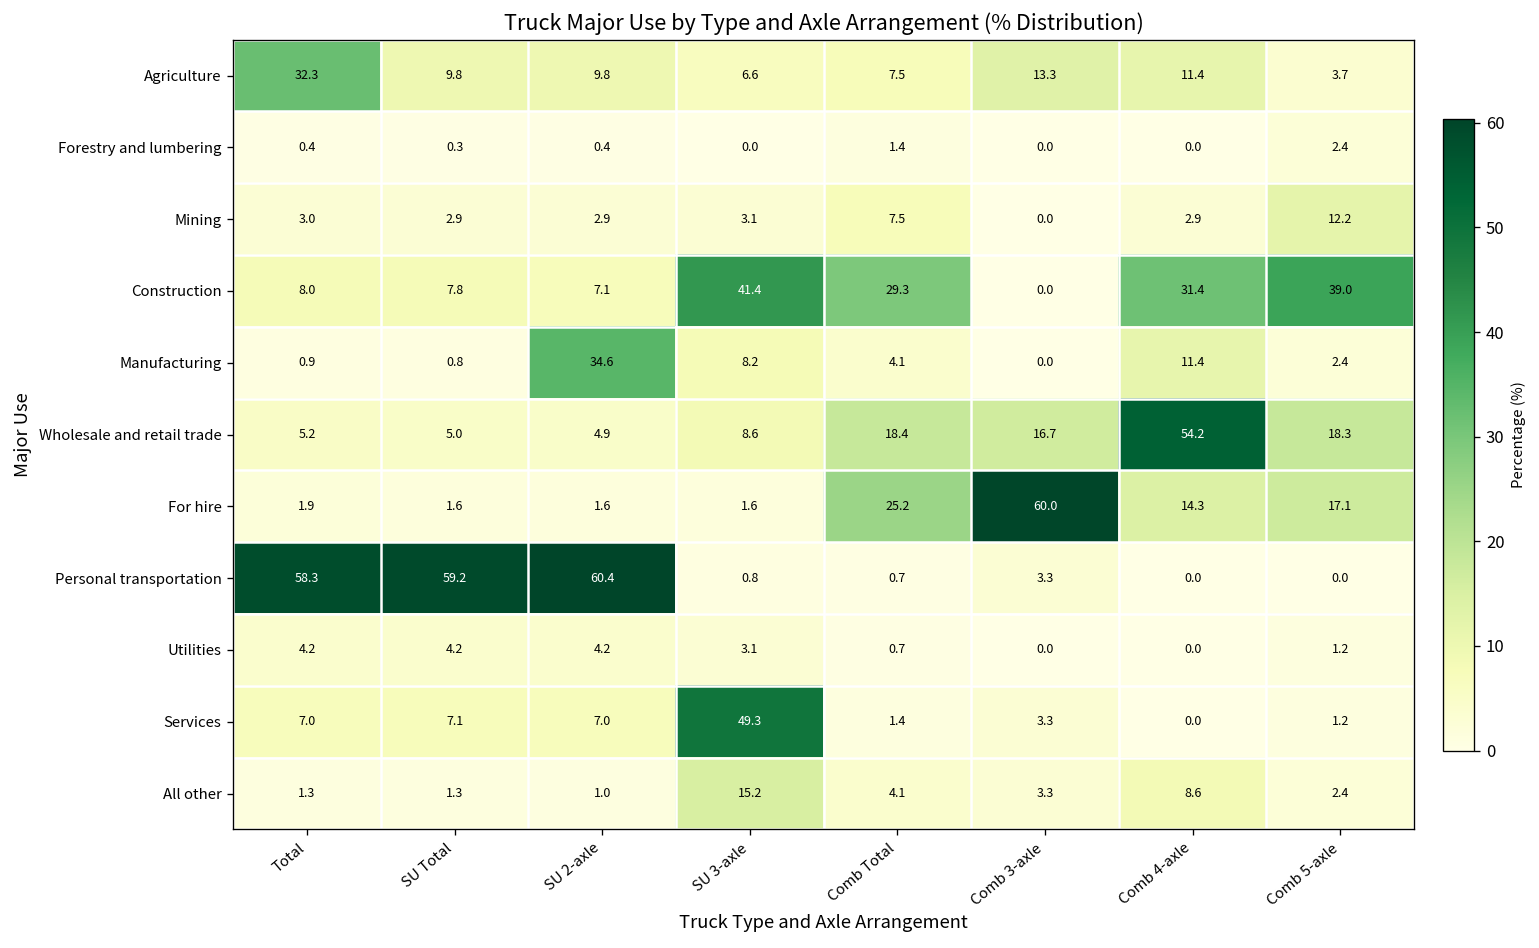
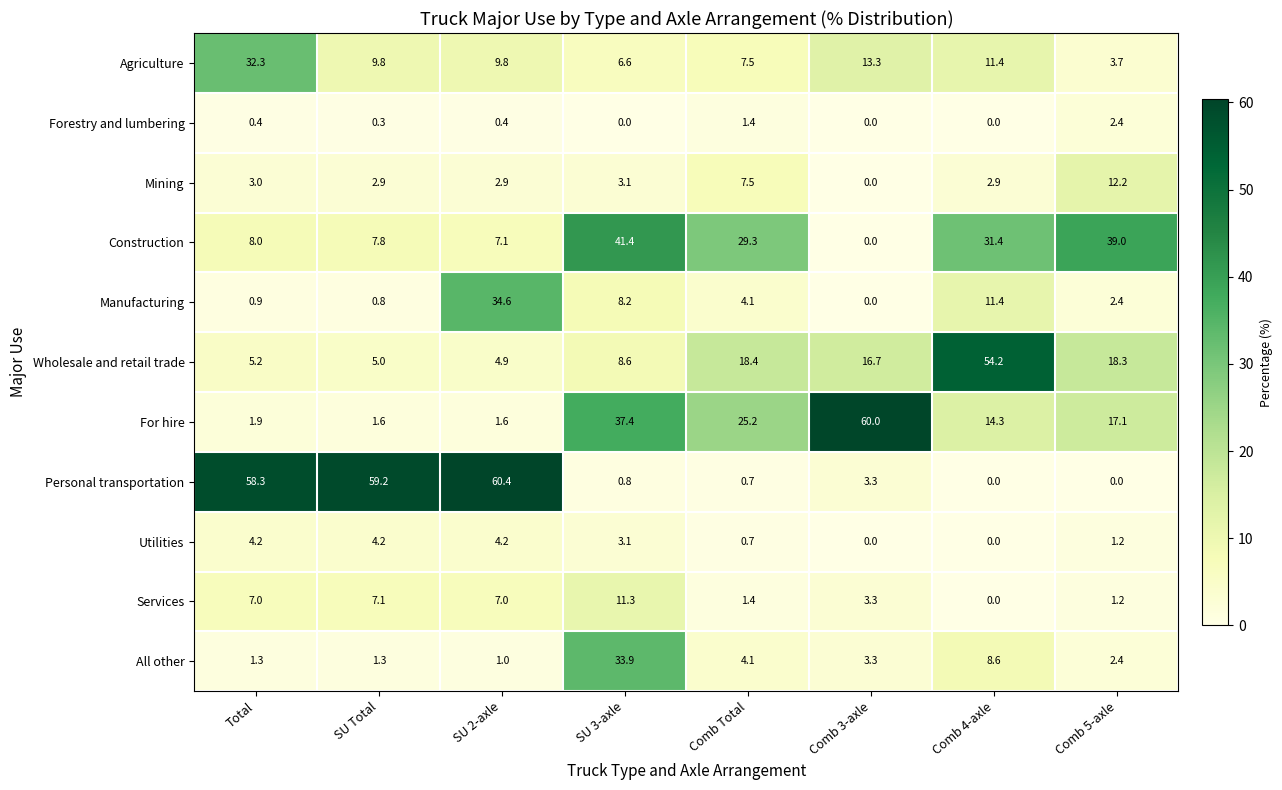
For hire, SU 3-axle: 1.6 -> 37.4
Services, SU 3-axle: 49.3 -> 11.3
All other, SU 3-axle: 15.2 -> 33.9
